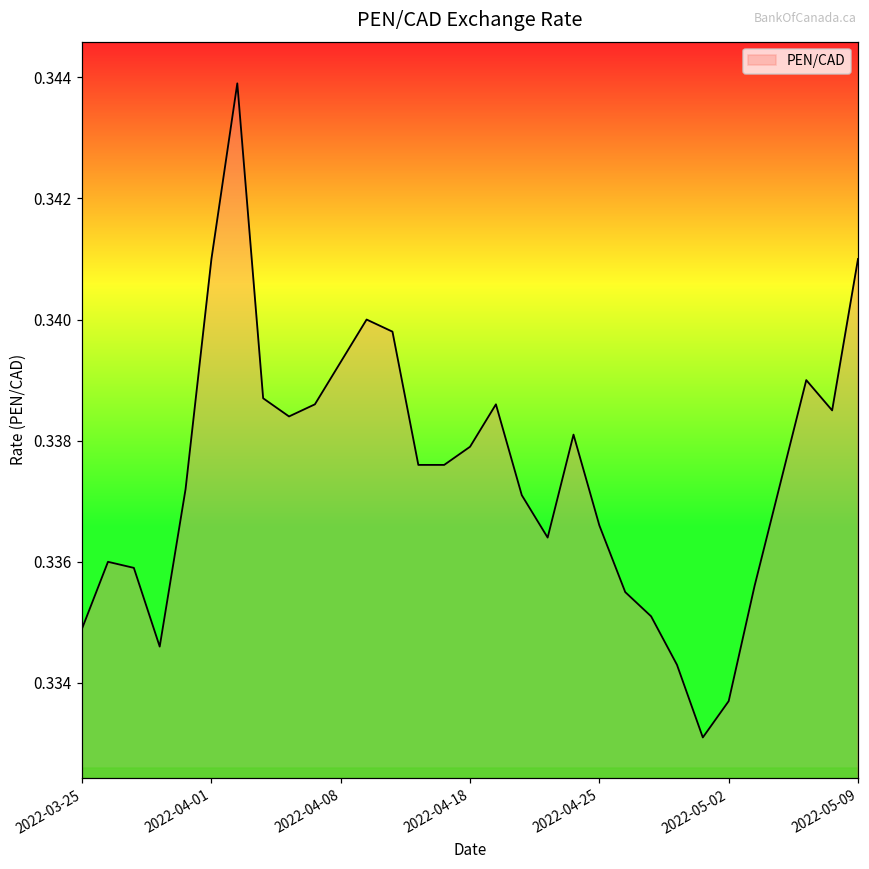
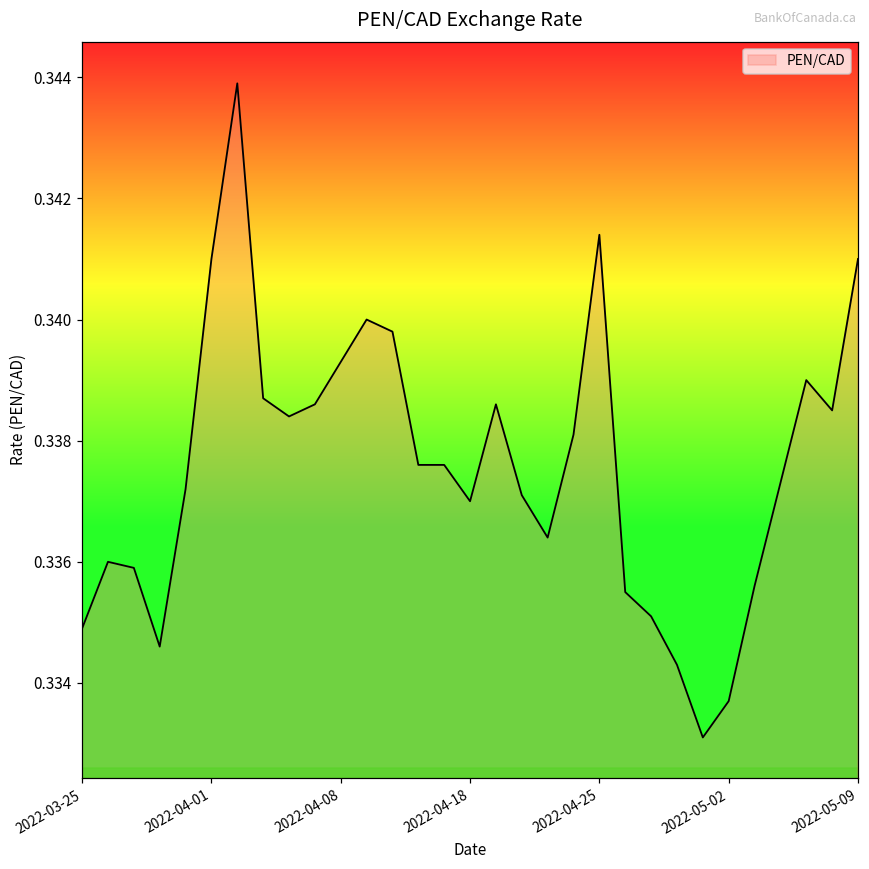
2022-04-18: 0.3379 -> 0.3370
2022-04-25: 0.3366 -> 0.3414
